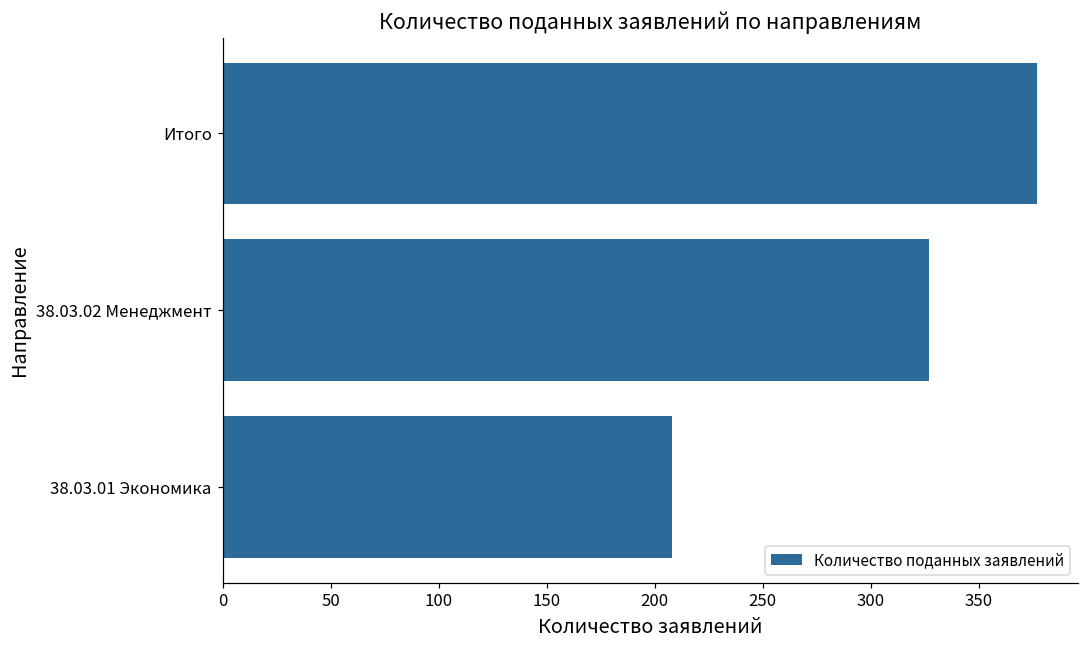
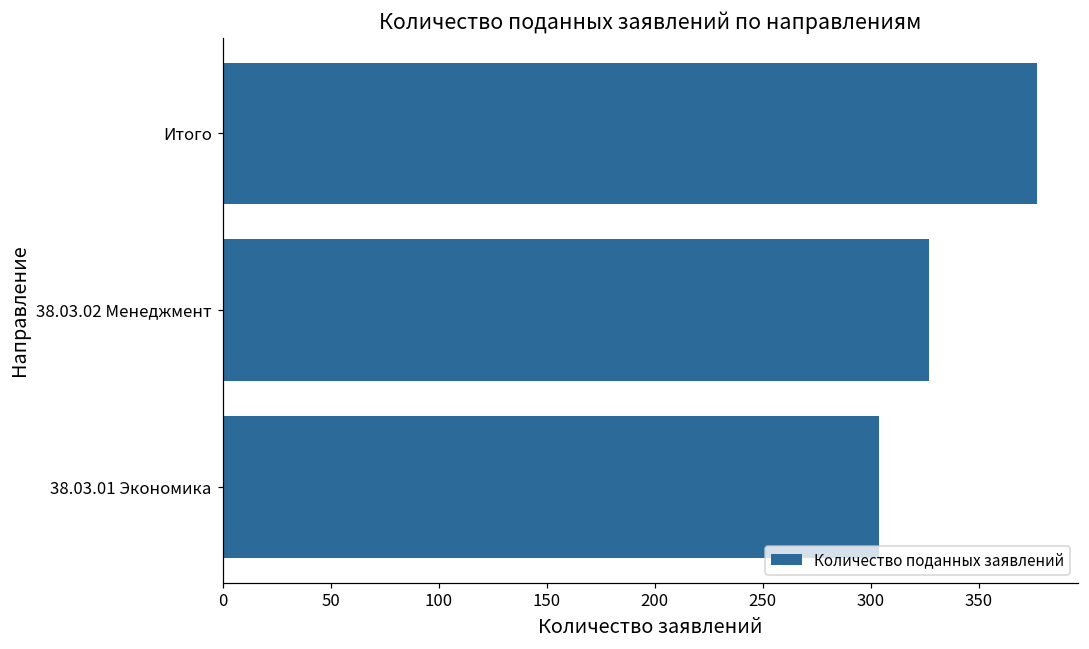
38.03.01 Экономика: 208 -> 304
